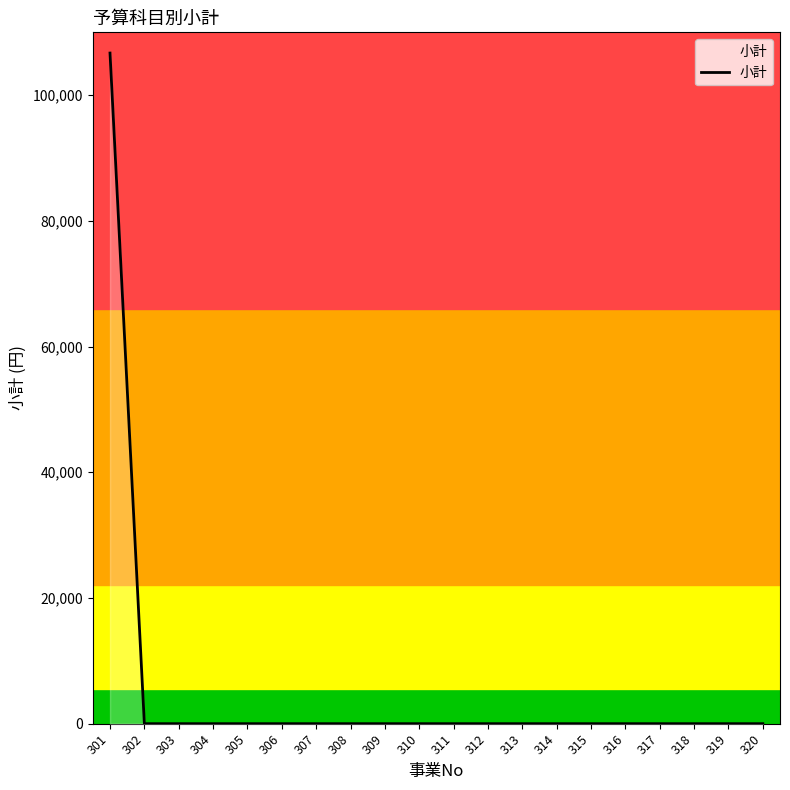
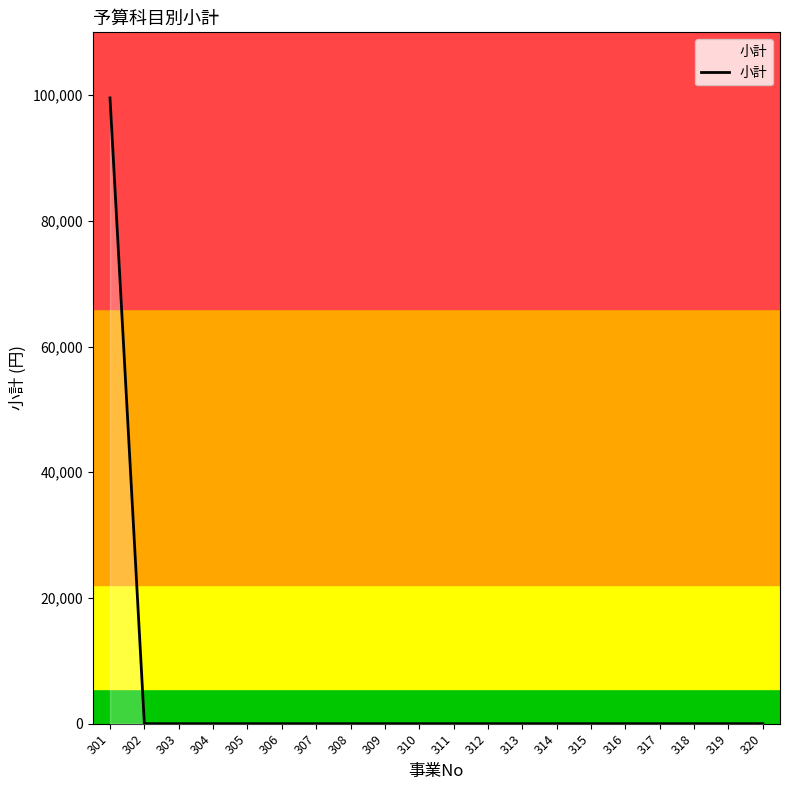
小計, 301: 107,000 -> 100,000
